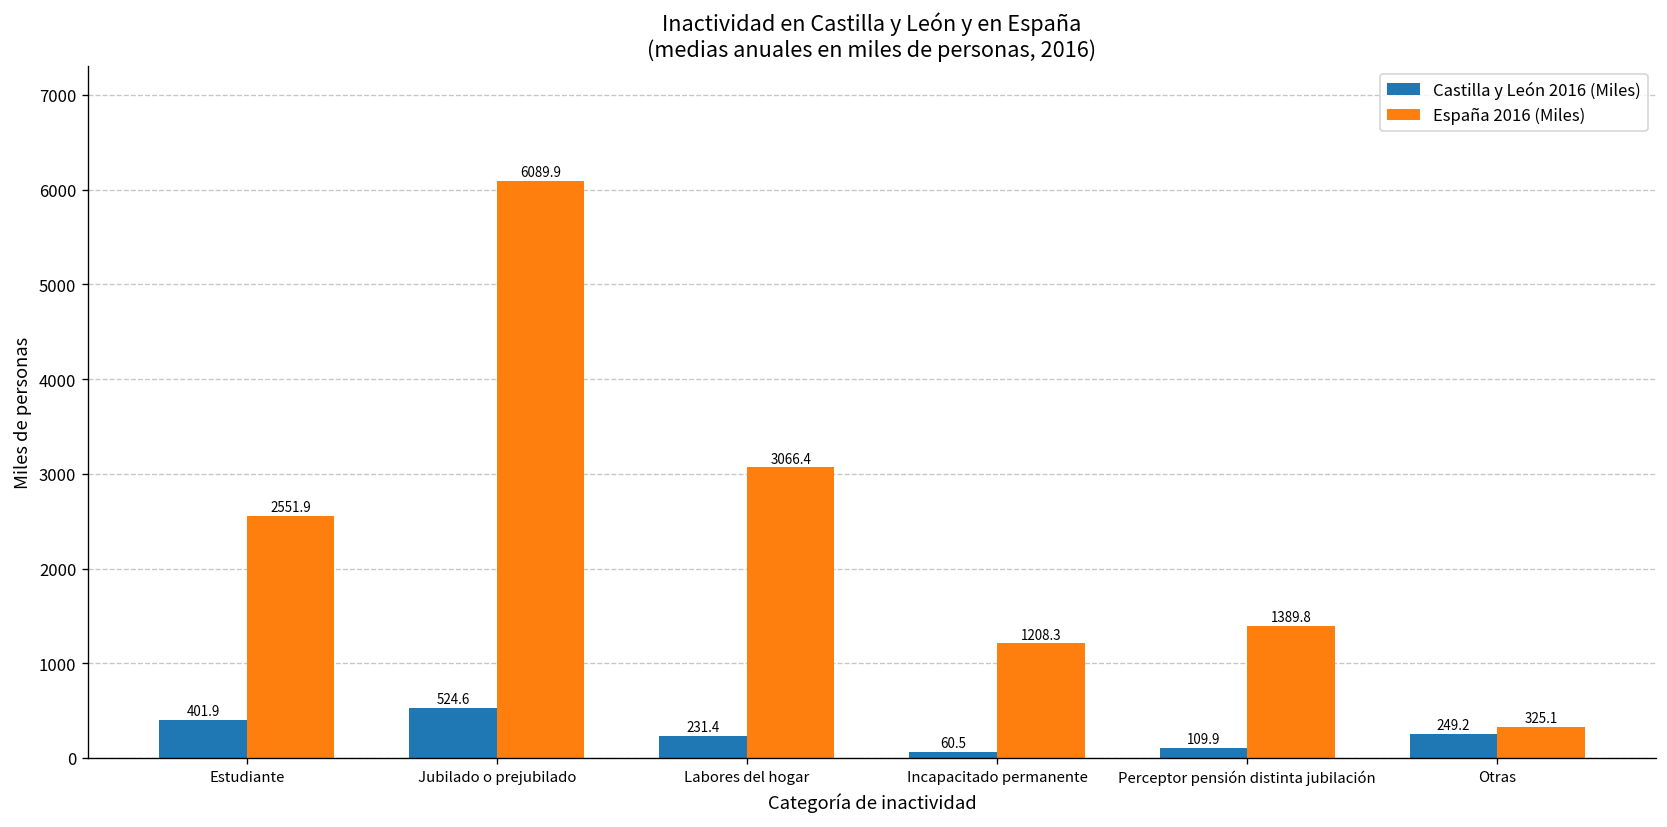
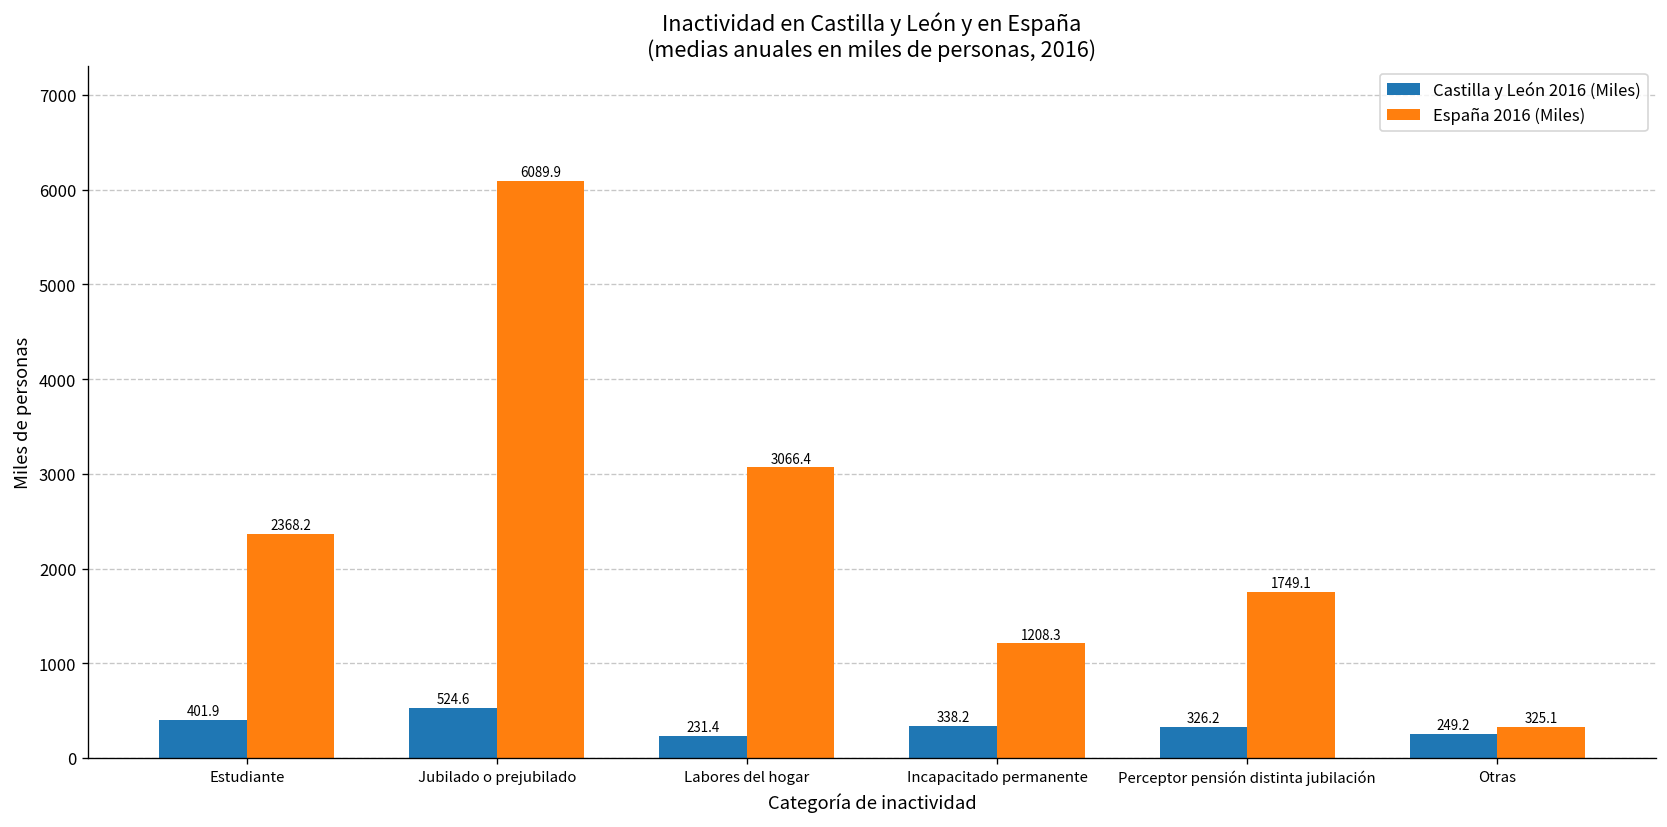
España 2016 (Miles), Estudiante: 2551.9 -> 2368.2
Castilla y León 2016 (Miles), Incapacitado permanente: 60.5 -> 338.2
Castilla y León 2016 (Miles), Perceptor pensión distinta jubilación: 109.9 -> 326.2
España 2016 (Miles), Perceptor pensión distinta jubilación: 1389.8 -> 1749.1
